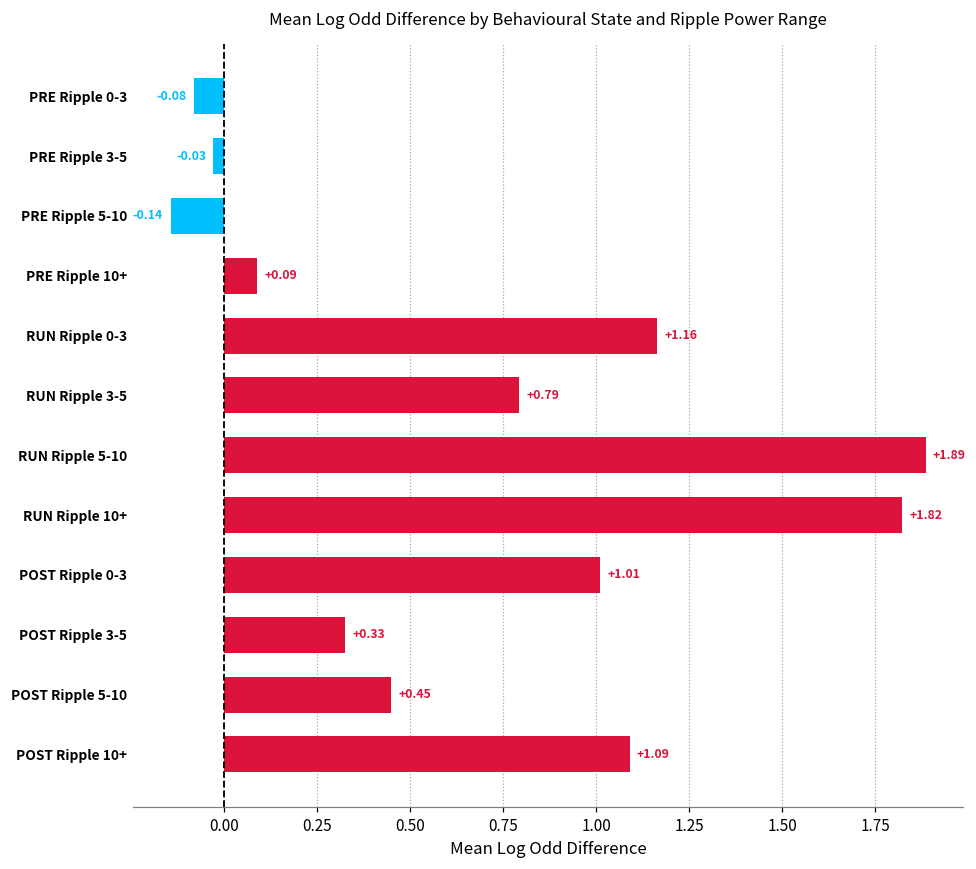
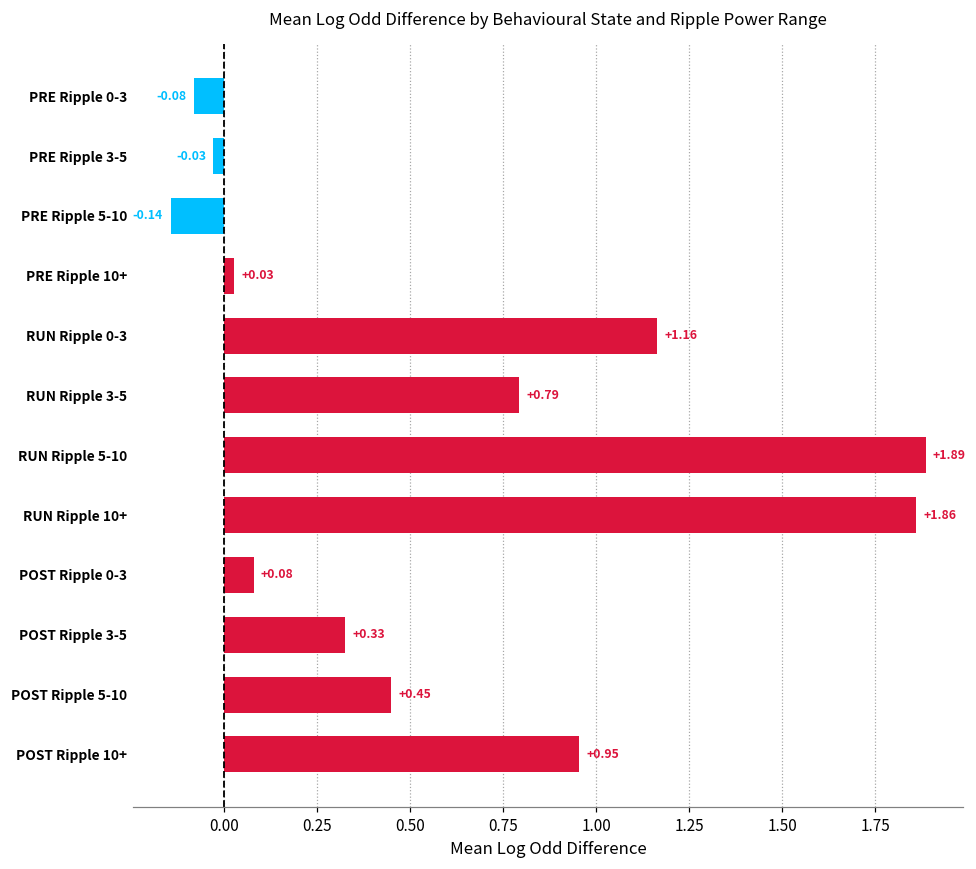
PRE Ripple 10+: +0.09 -> +0.03
RUN Ripple 10+: +1.82 -> +1.86
POST Ripple 0-3: +1.01 -> +0.08
POST Ripple 10+: +1.09 -> +0.95
